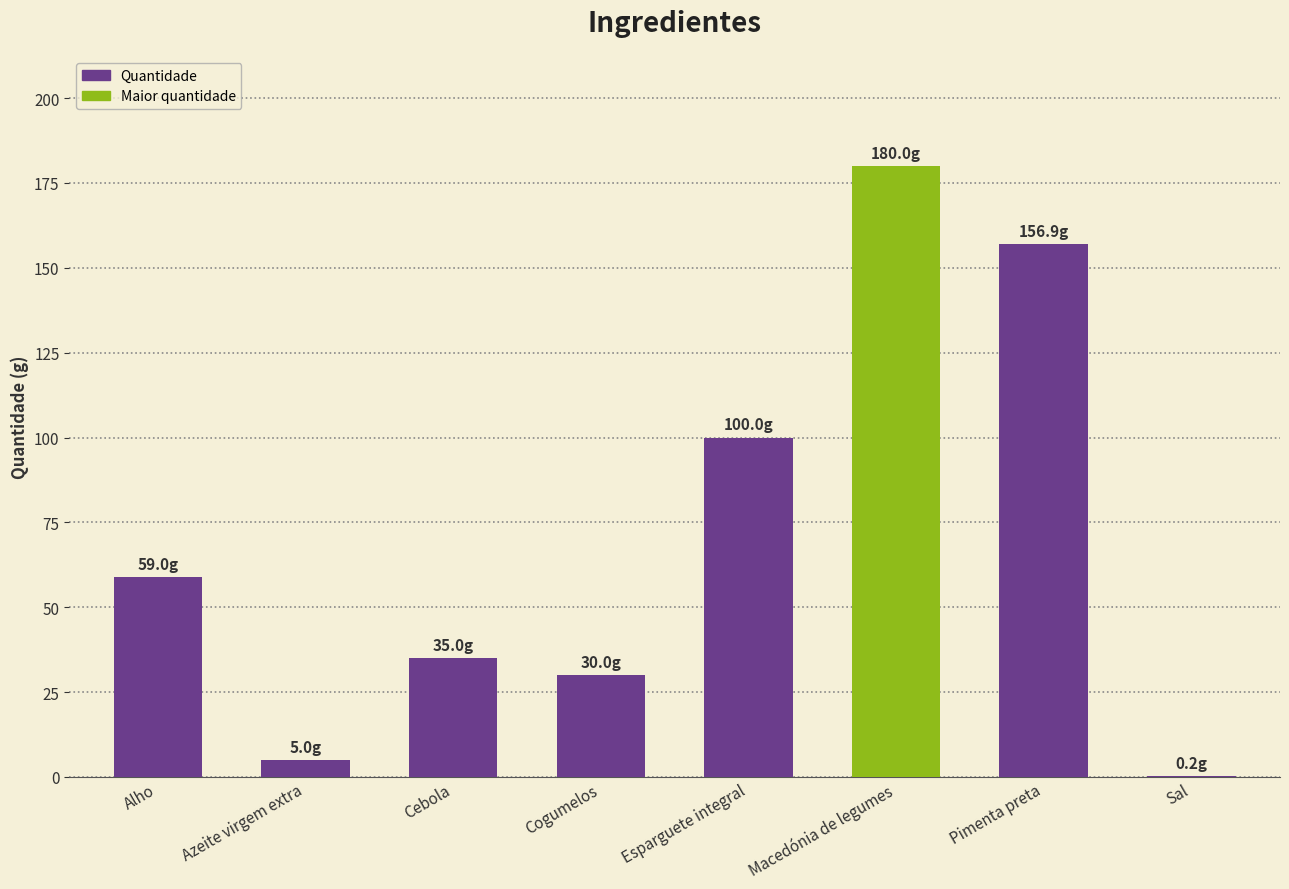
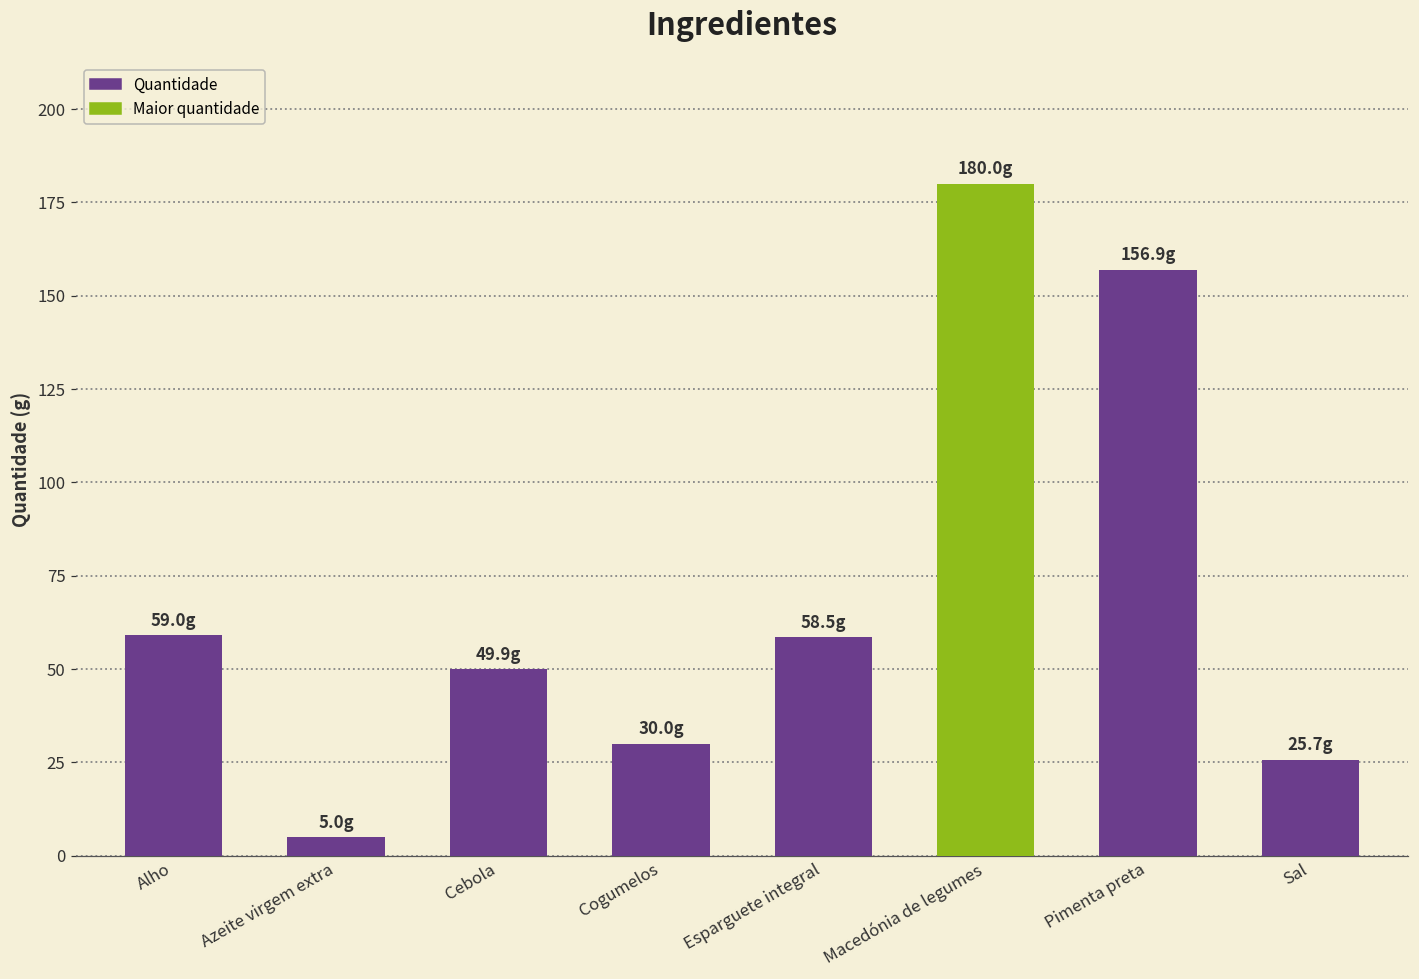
Cebola: 35.0g -> 49.9g
Esparguete integral: 100.0g -> 58.5g
Sal: 0.2g -> 25.7g
